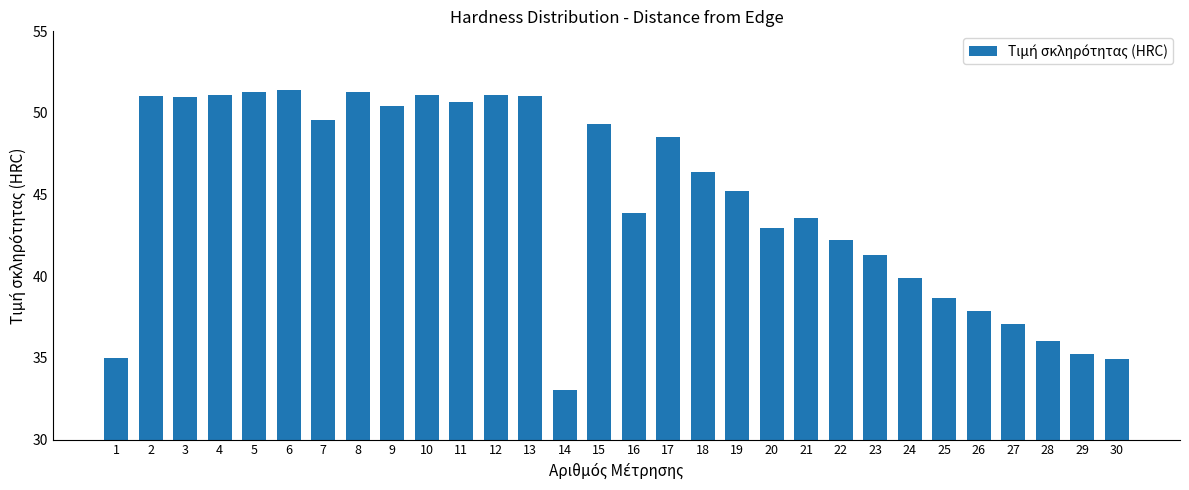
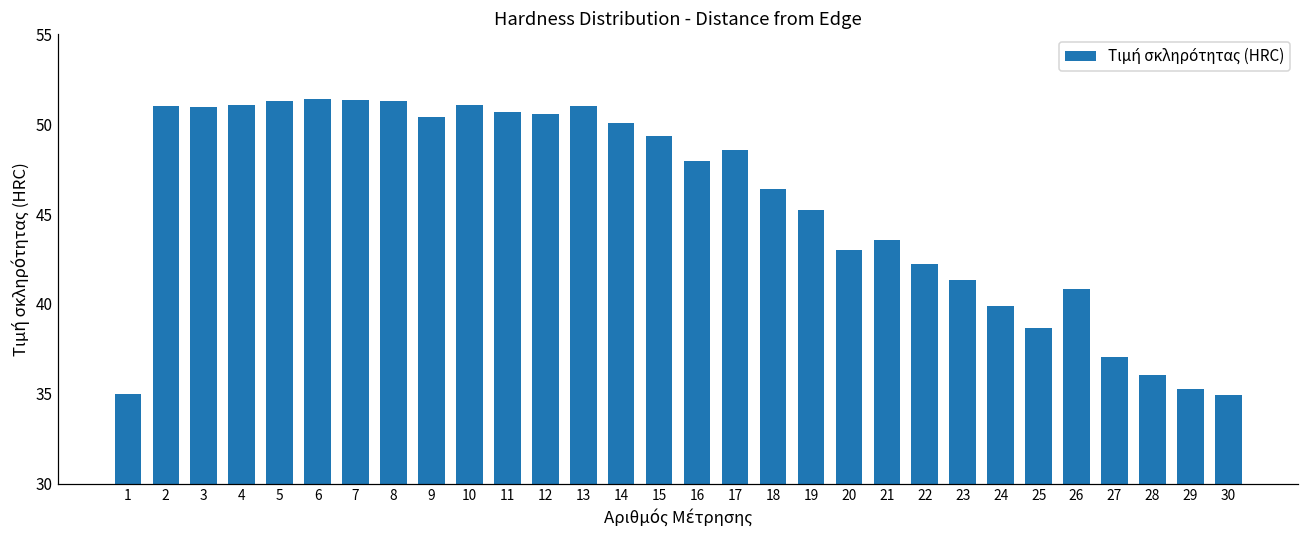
7: 49.6 -> 51.3
12: 51.1 -> 50.6
14: 33.0 -> 50.1
16: 43.9 -> 47.9
26: 37.9 -> 40.8
